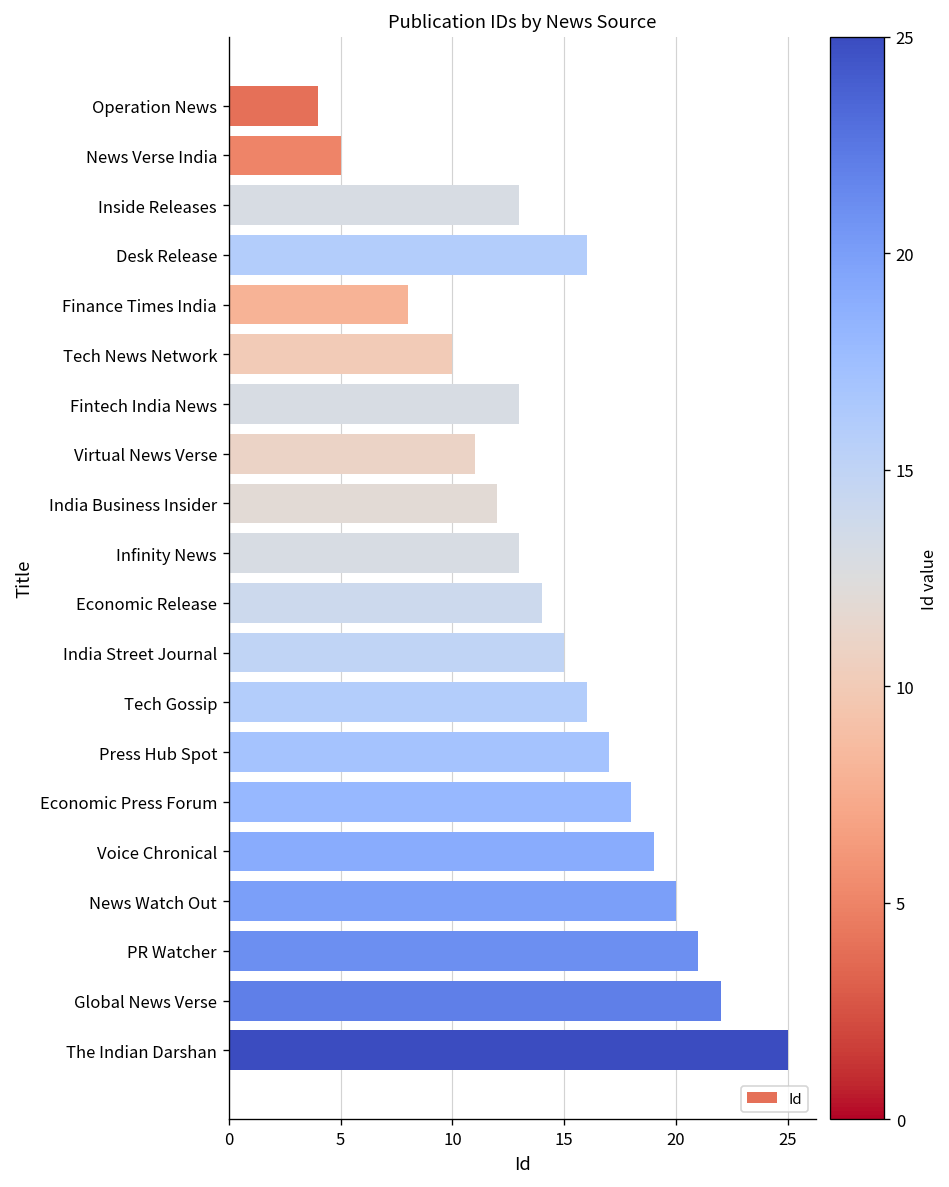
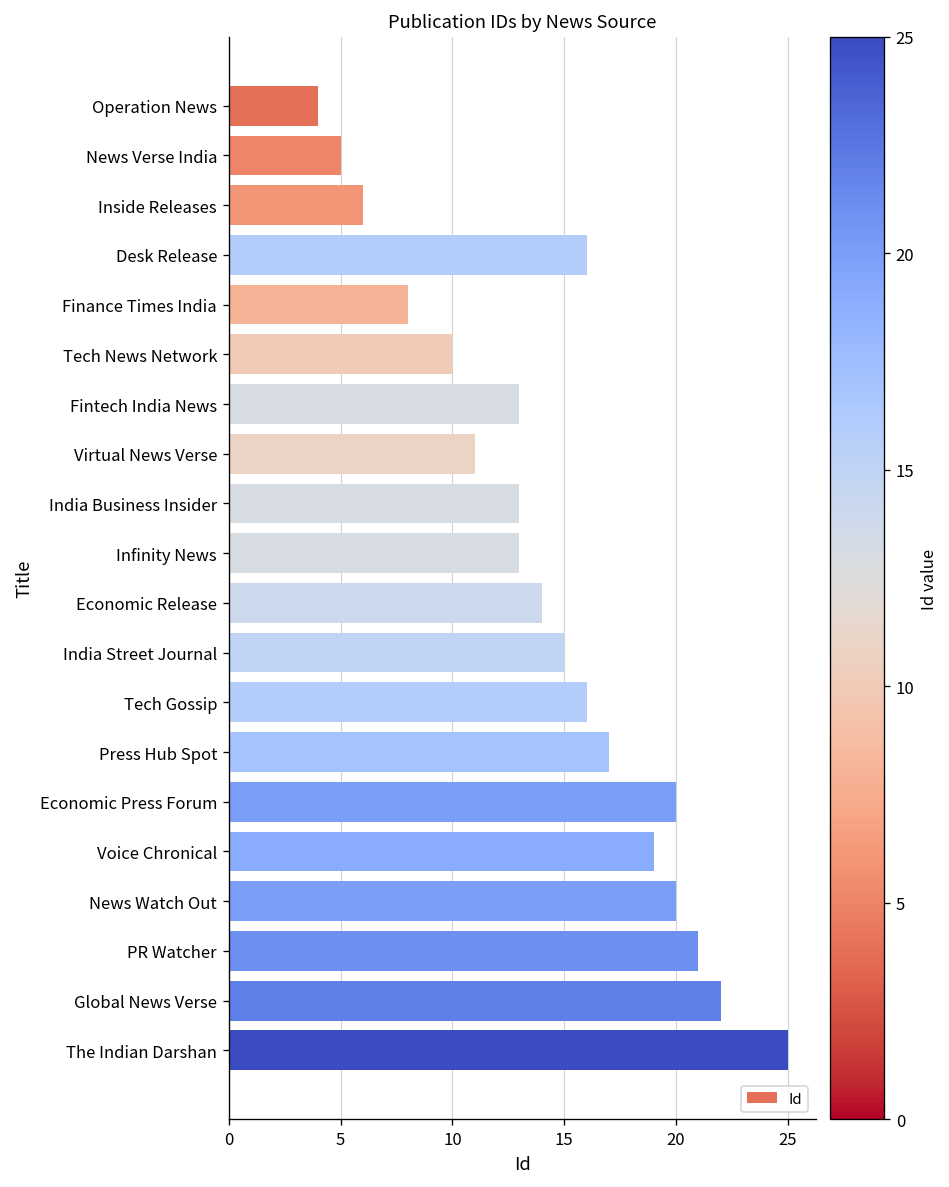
Inside Releases: 13 -> 6
India Business Insider: 12 -> 13
Economic Press Forum: 18 -> 20
